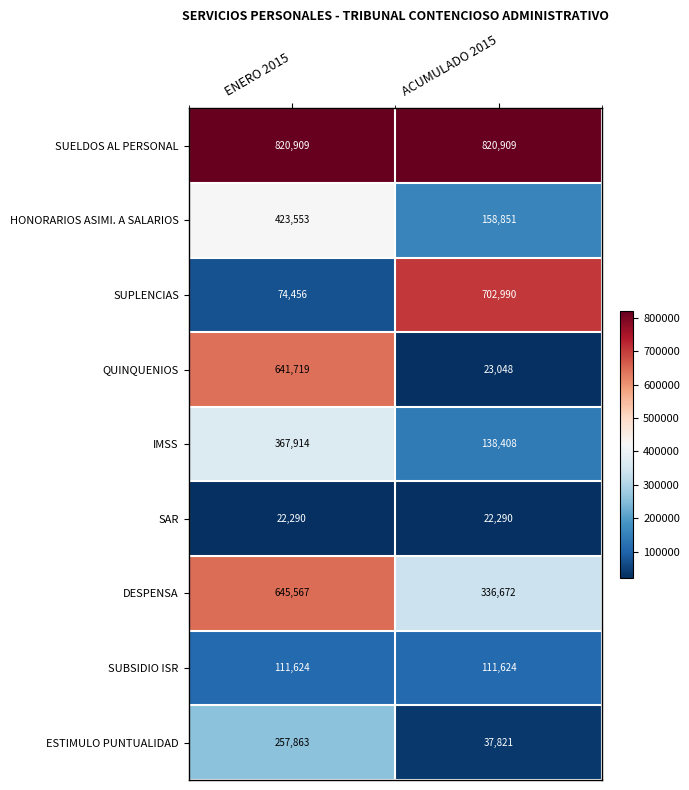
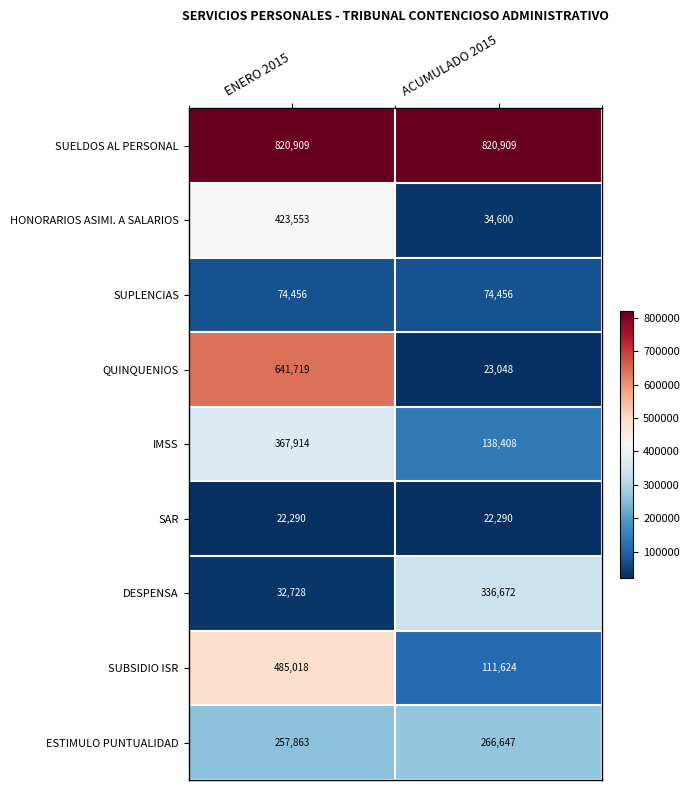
HONORARIOS ASIMI. A SALARIOS, ACUMULADO 2015: 158,851 -> 34,600
SUPLENCIAS, ACUMULADO 2015: 702,990 -> 74,456
DESPENSA, ENERO 2015: 645,567 -> 32,728
SUBSIDIO ISR, ENERO 2015: 111,624 -> 485,018
ESTIMULO PUNTUALIDAD, ACUMULADO 2015: 37,821 -> 266,647
